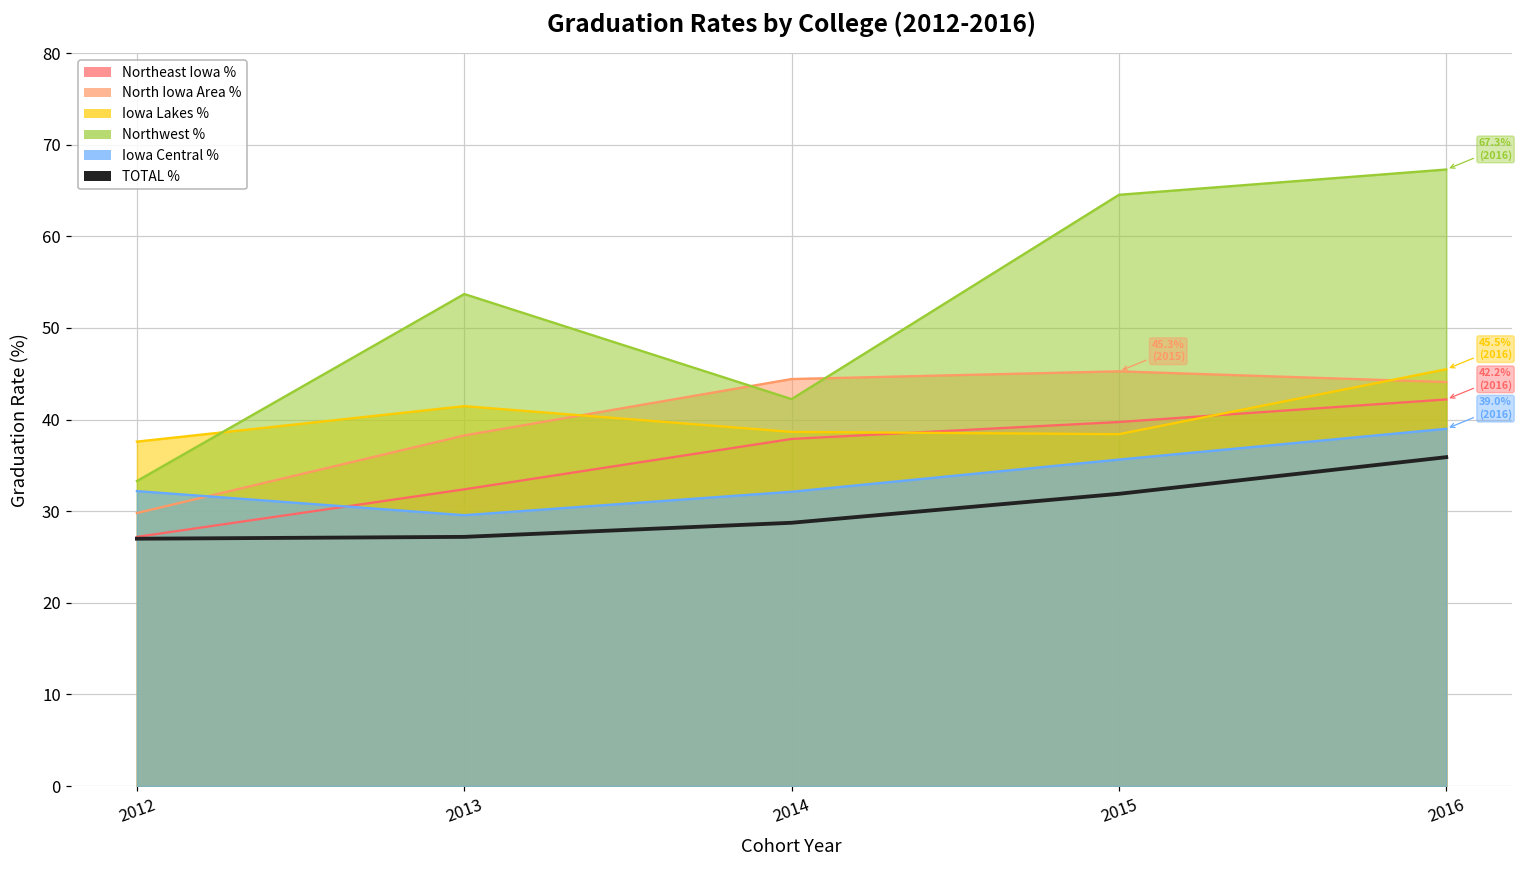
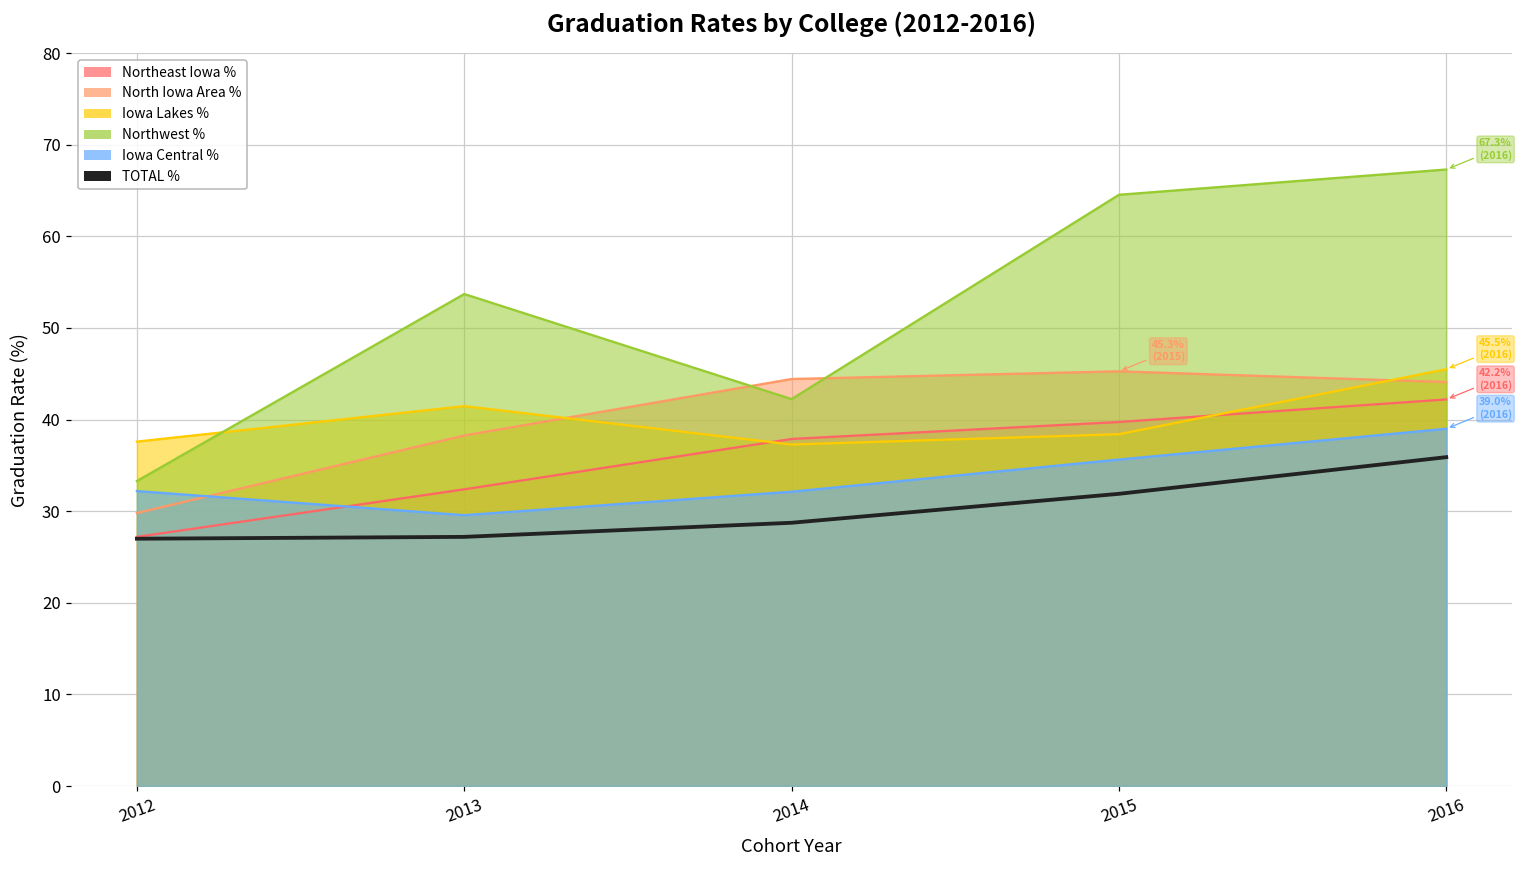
Iowa Lakes %, 2014: 39 -> 37
